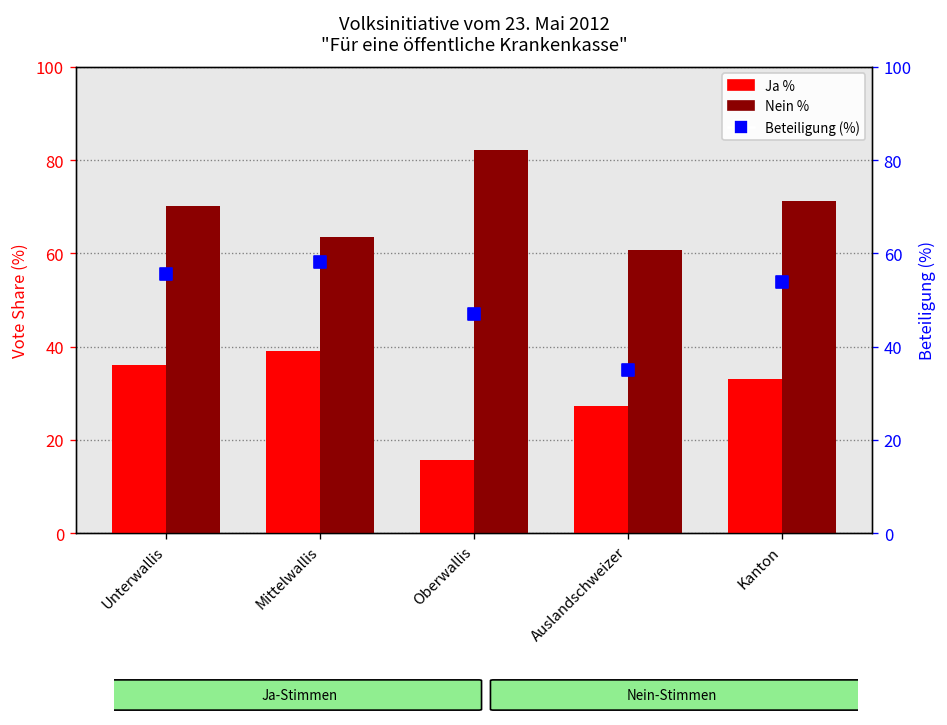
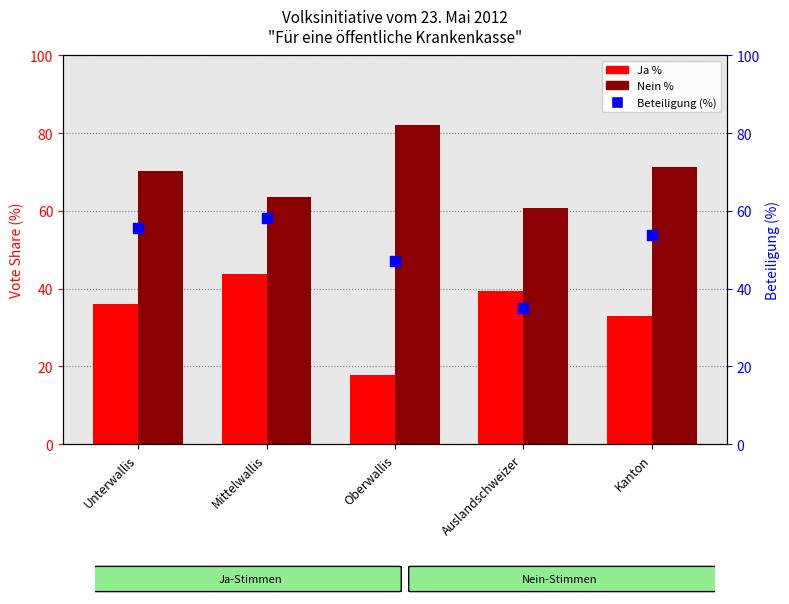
Ja %, Mittelwallis: 39 -> 44
Ja %, Oberwallis: 16 -> 18
Ja %, Auslandschweizer: 27 -> 39
